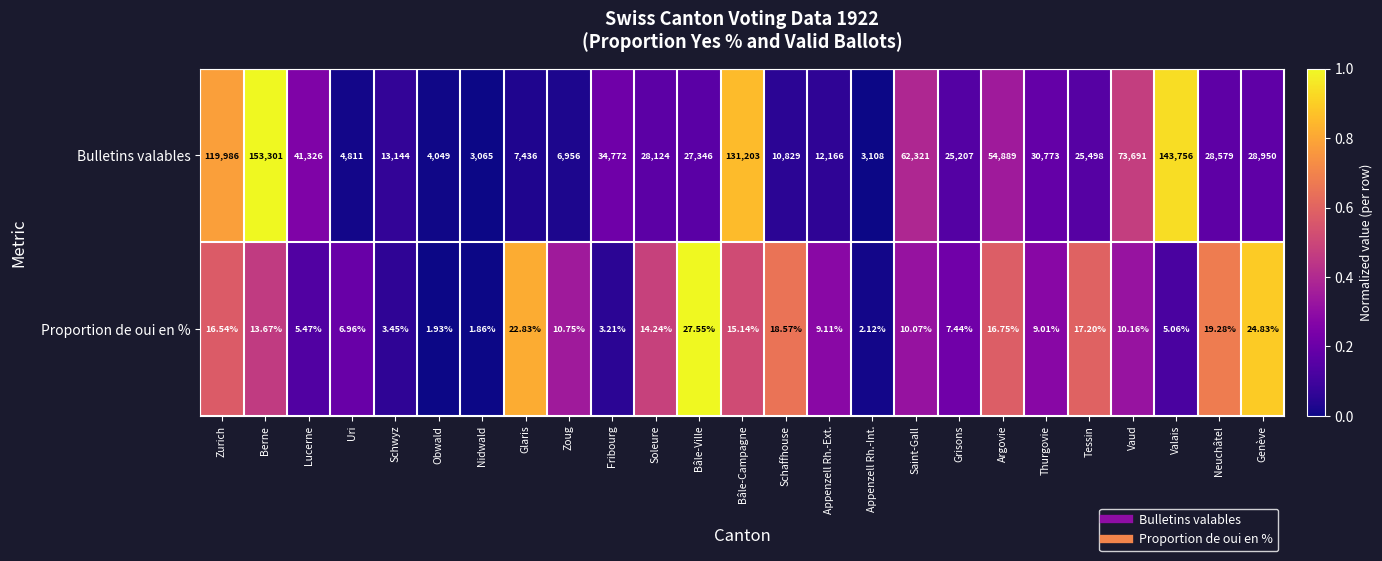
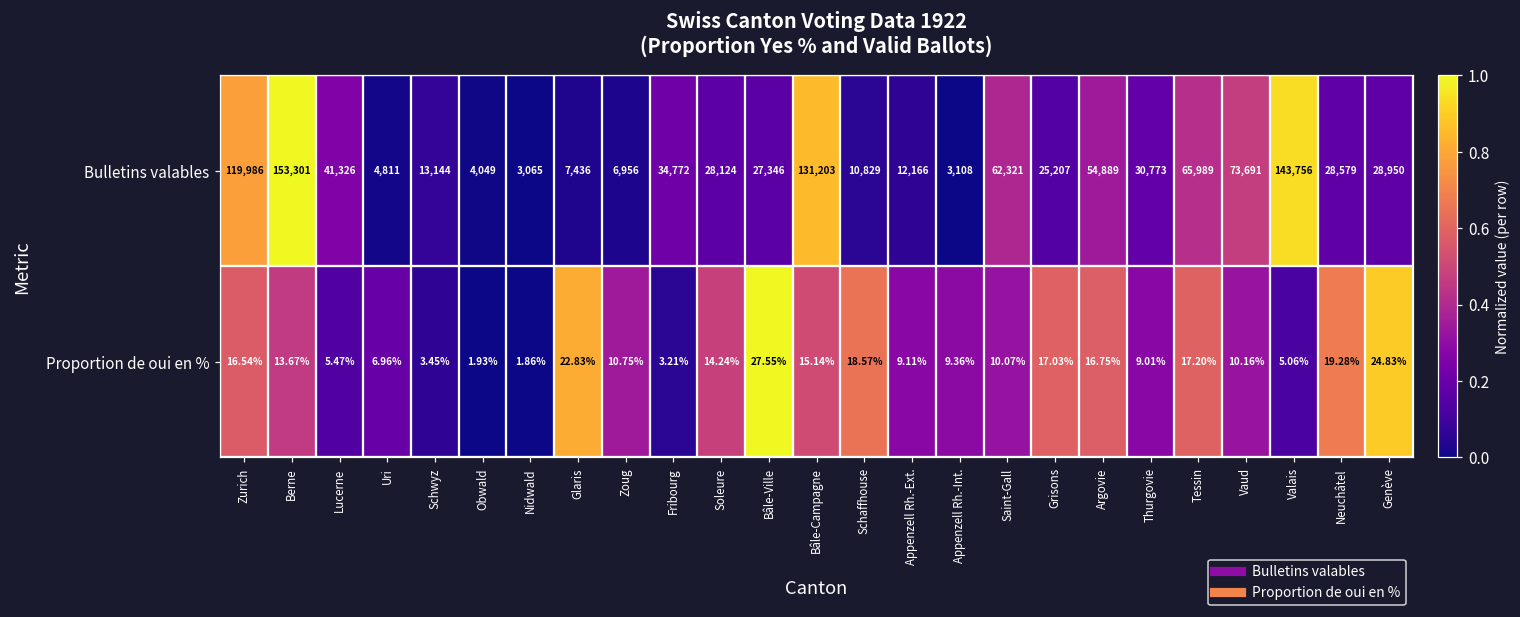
Bulletins valables, Tessin: 25,498 -> 65,989
Proportion de oui en %, Appenzell Rh.-Int.: 2.12% -> 9.36%
Proportion de oui en %, Grisons: 7.44% -> 17.03%
